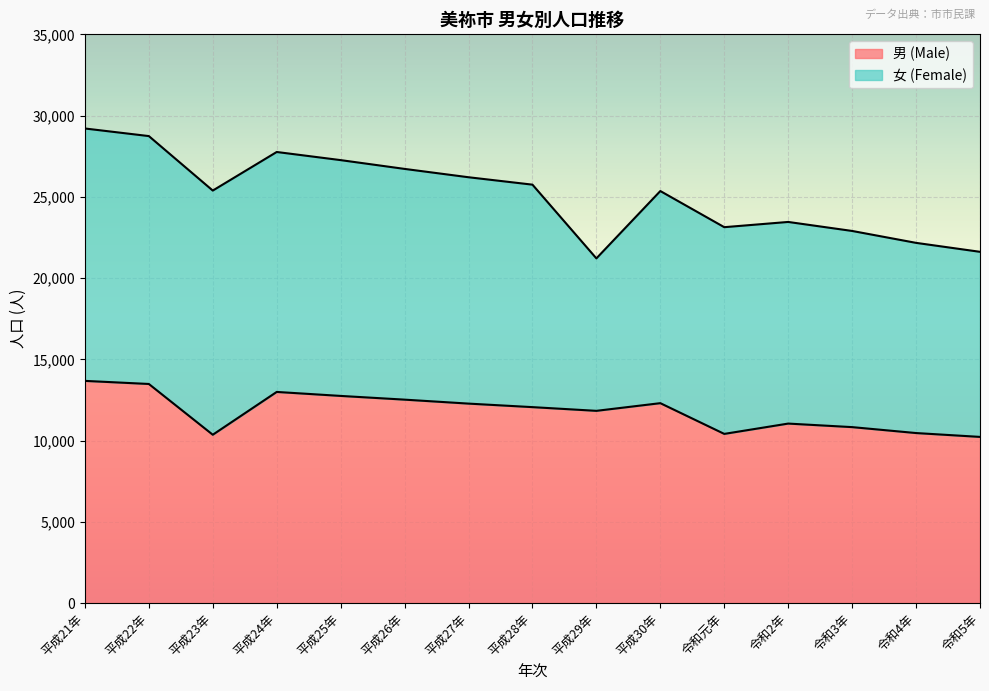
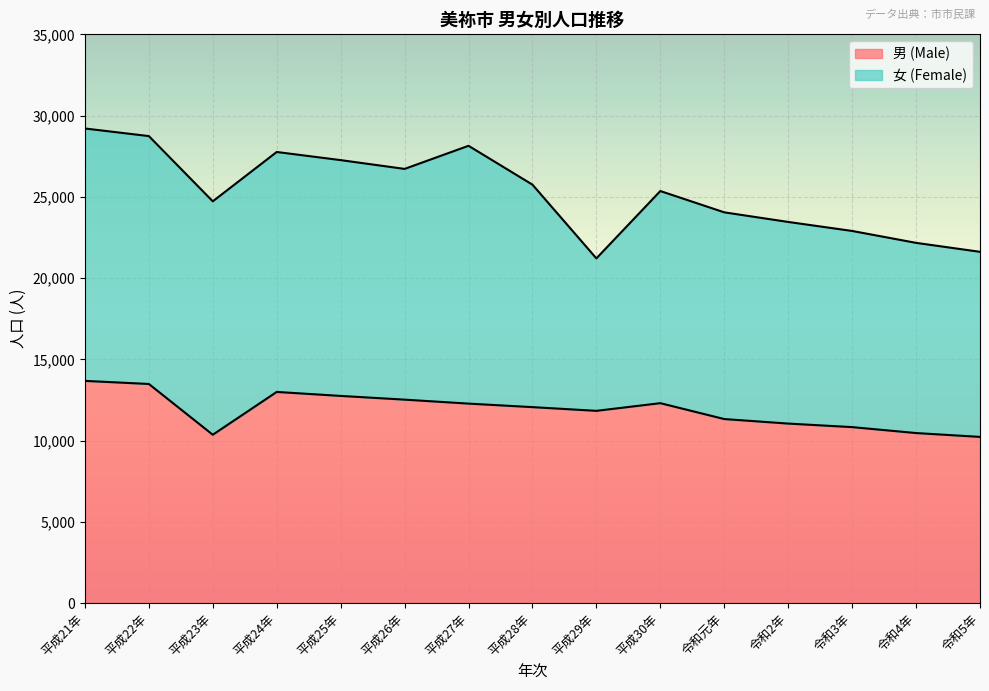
女 (Female), 平成23年: 15,000 -> 14,400
女 (Female), 平成27年: 13,900 -> 15,900
男 (Male), 令和元年: 10,400 -> 11,300
